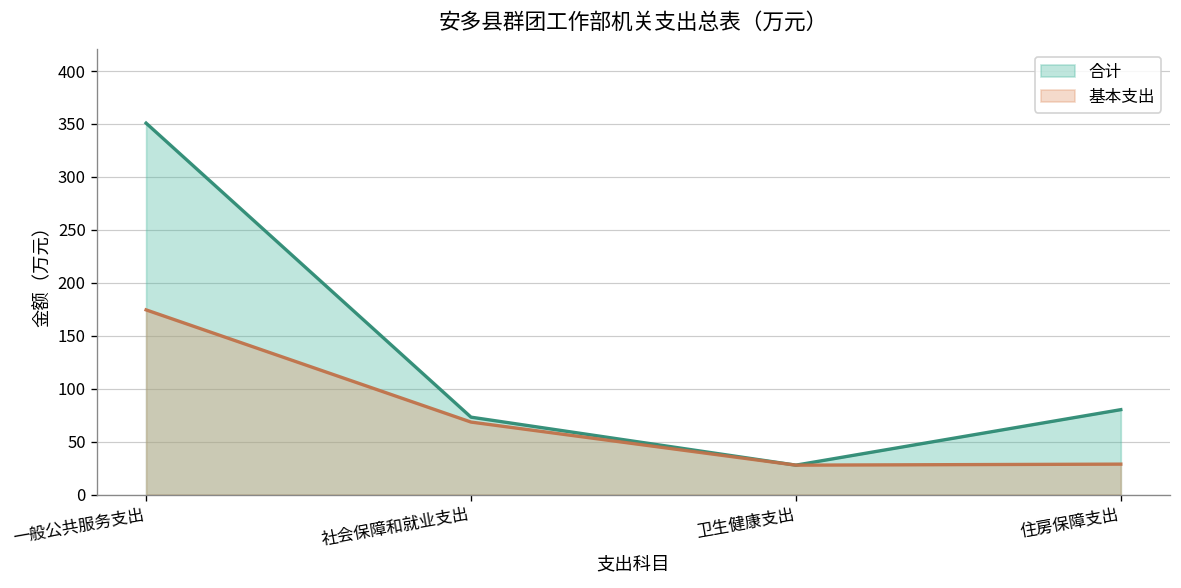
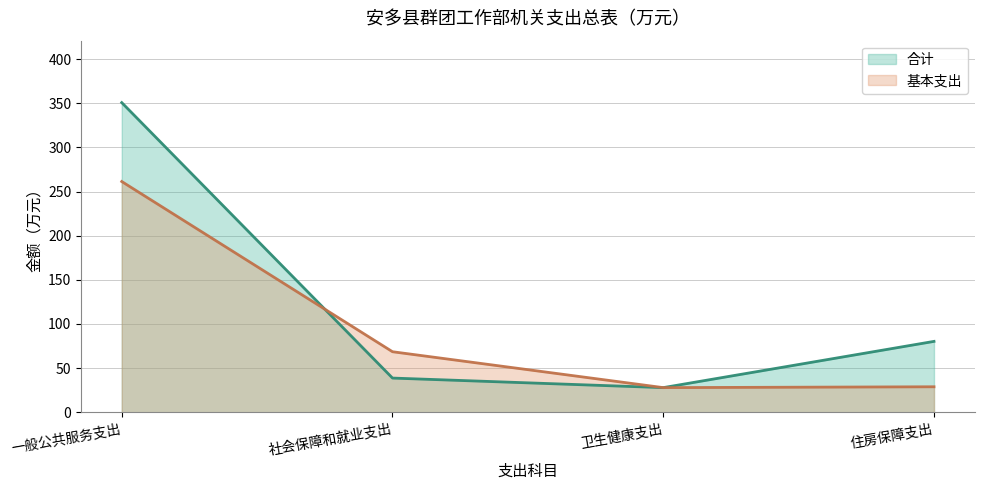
基本支出, 一般公共服务支出: 170 -> 260
合计, 社会保障和就业支出: 70 -> 40
